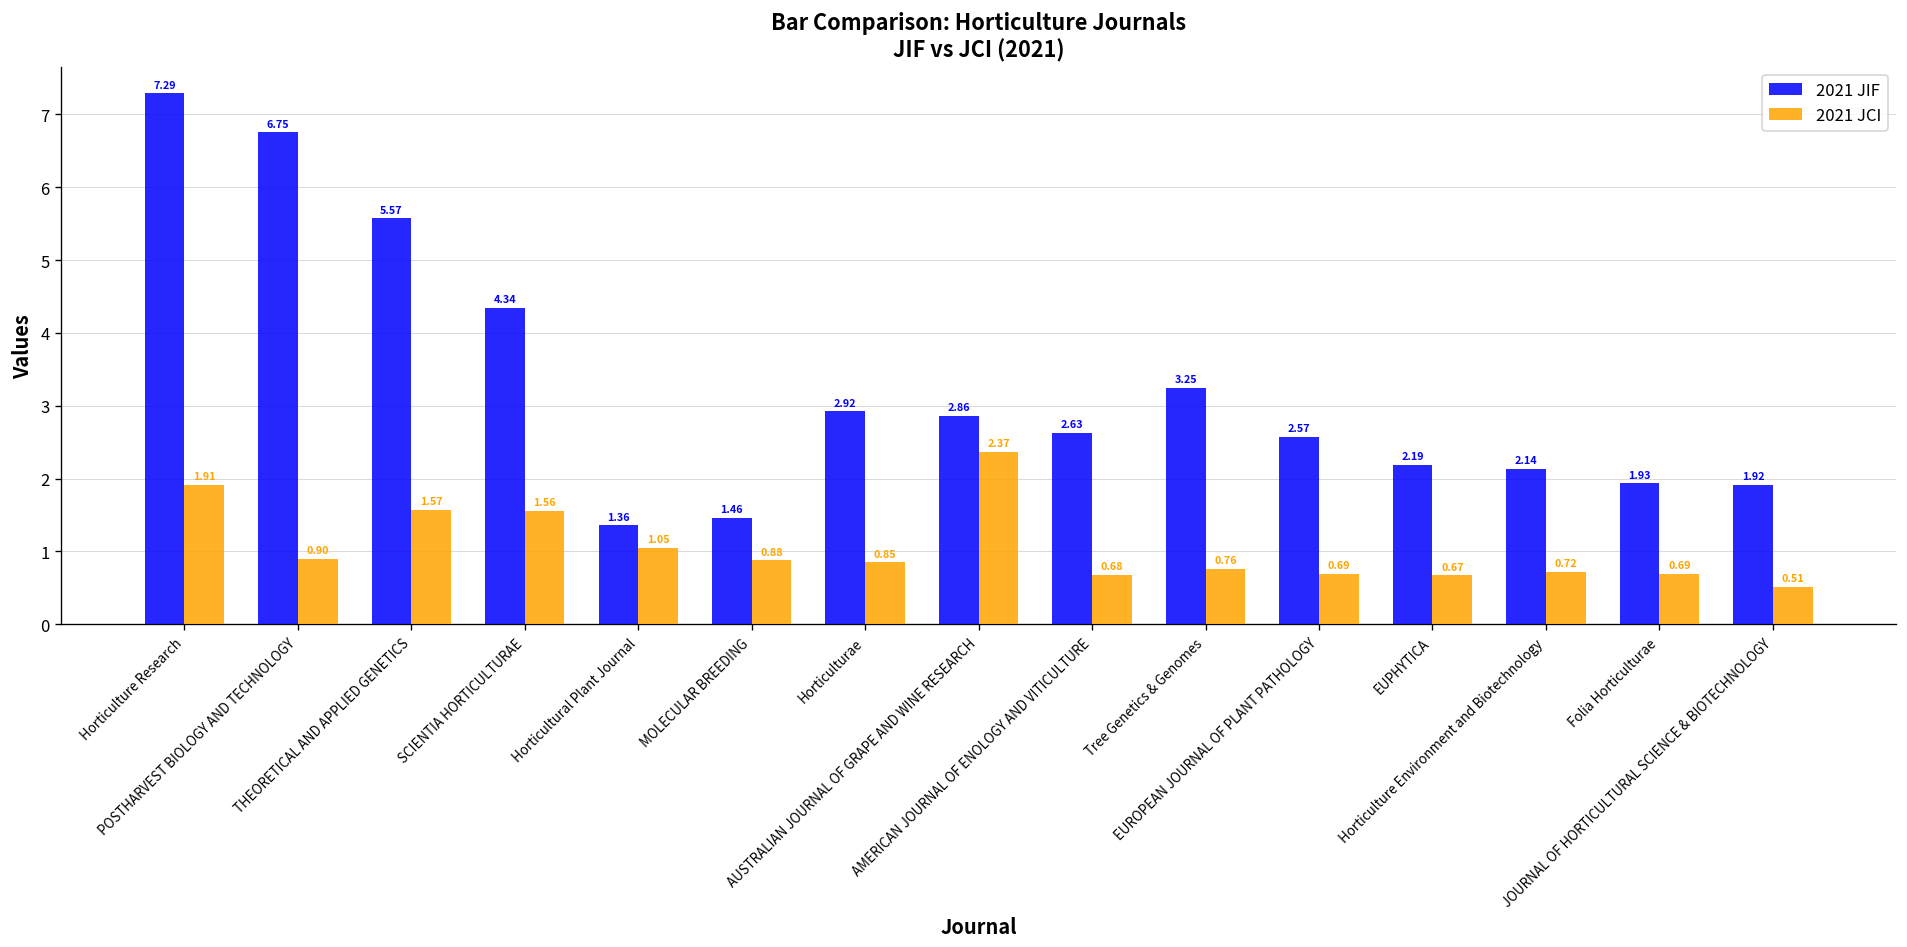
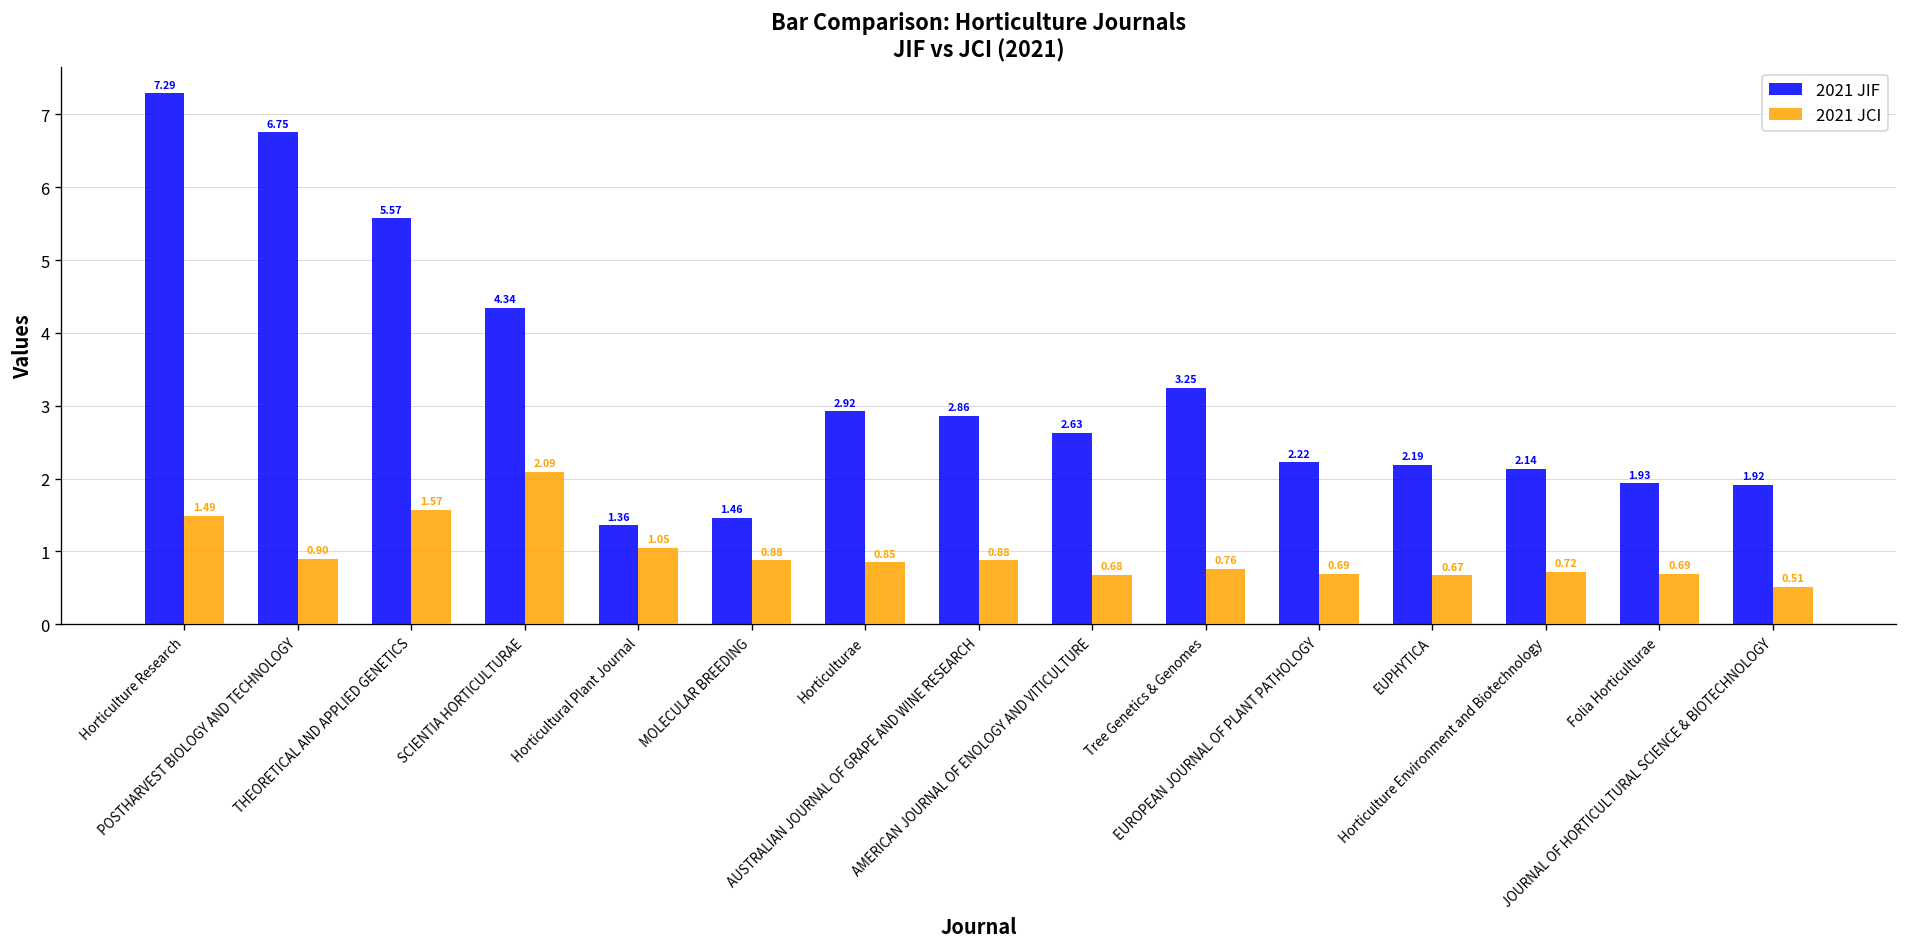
2021 JCI, Horticulture Research: 1.91 -> 1.49
2021 JCI, SCIENTIA HORTICULTURAE: 1.56 -> 2.09
2021 JCI, AUSTRALIAN JOURNAL OF GRAPE AND WINE RESEARCH: 2.37 -> 0.88
2021 JIF, EUROPEAN JOURNAL OF PLANT PATHOLOGY: 2.57 -> 2.22
